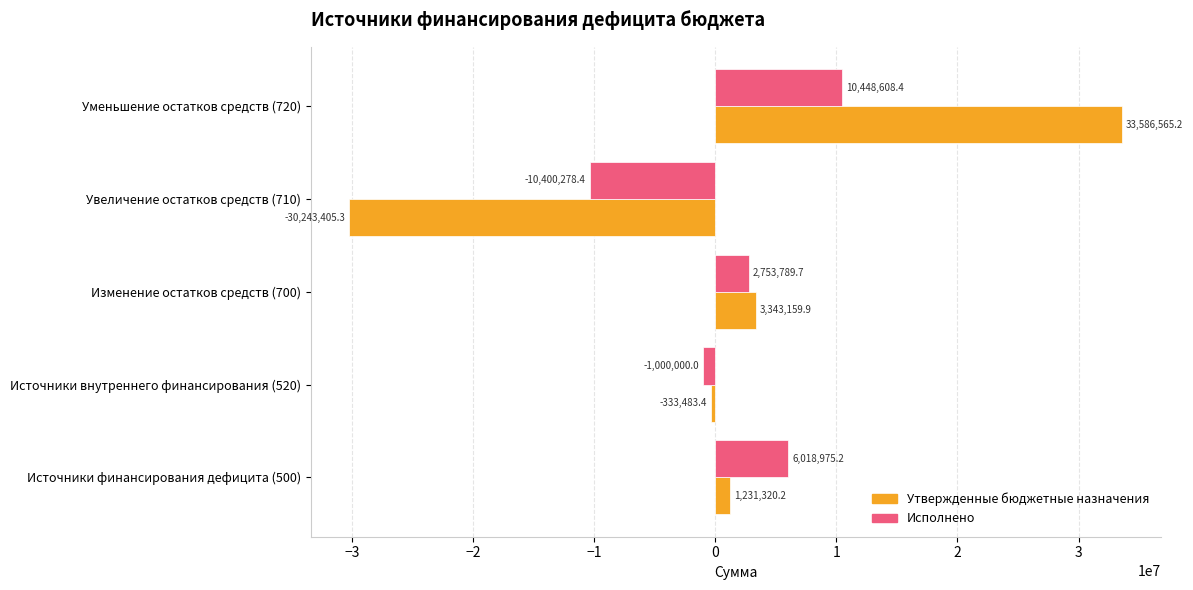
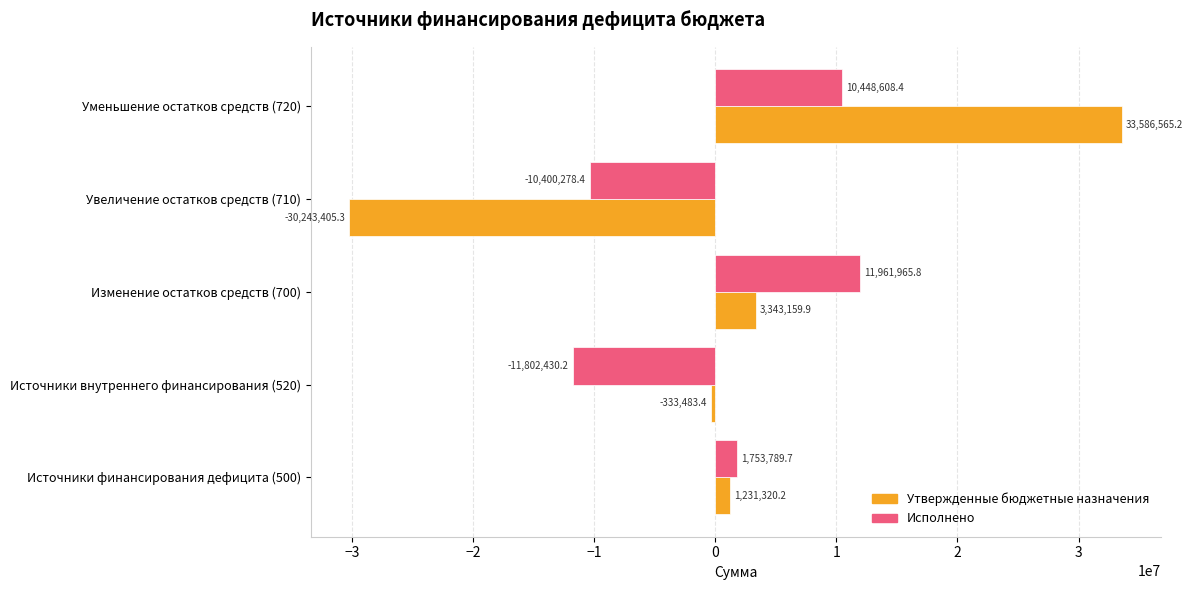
Исполнено, Изменение остатков средств (700): 2,753,789.7 -> 11,961,965.8
Исполнено, Источники внутреннего финансирования (520): -1,000,000.0 -> -11,802,430.2
Исполнено, Источники финансирования дефицита (500): 6,018,975.2 -> 1,753,789.7
